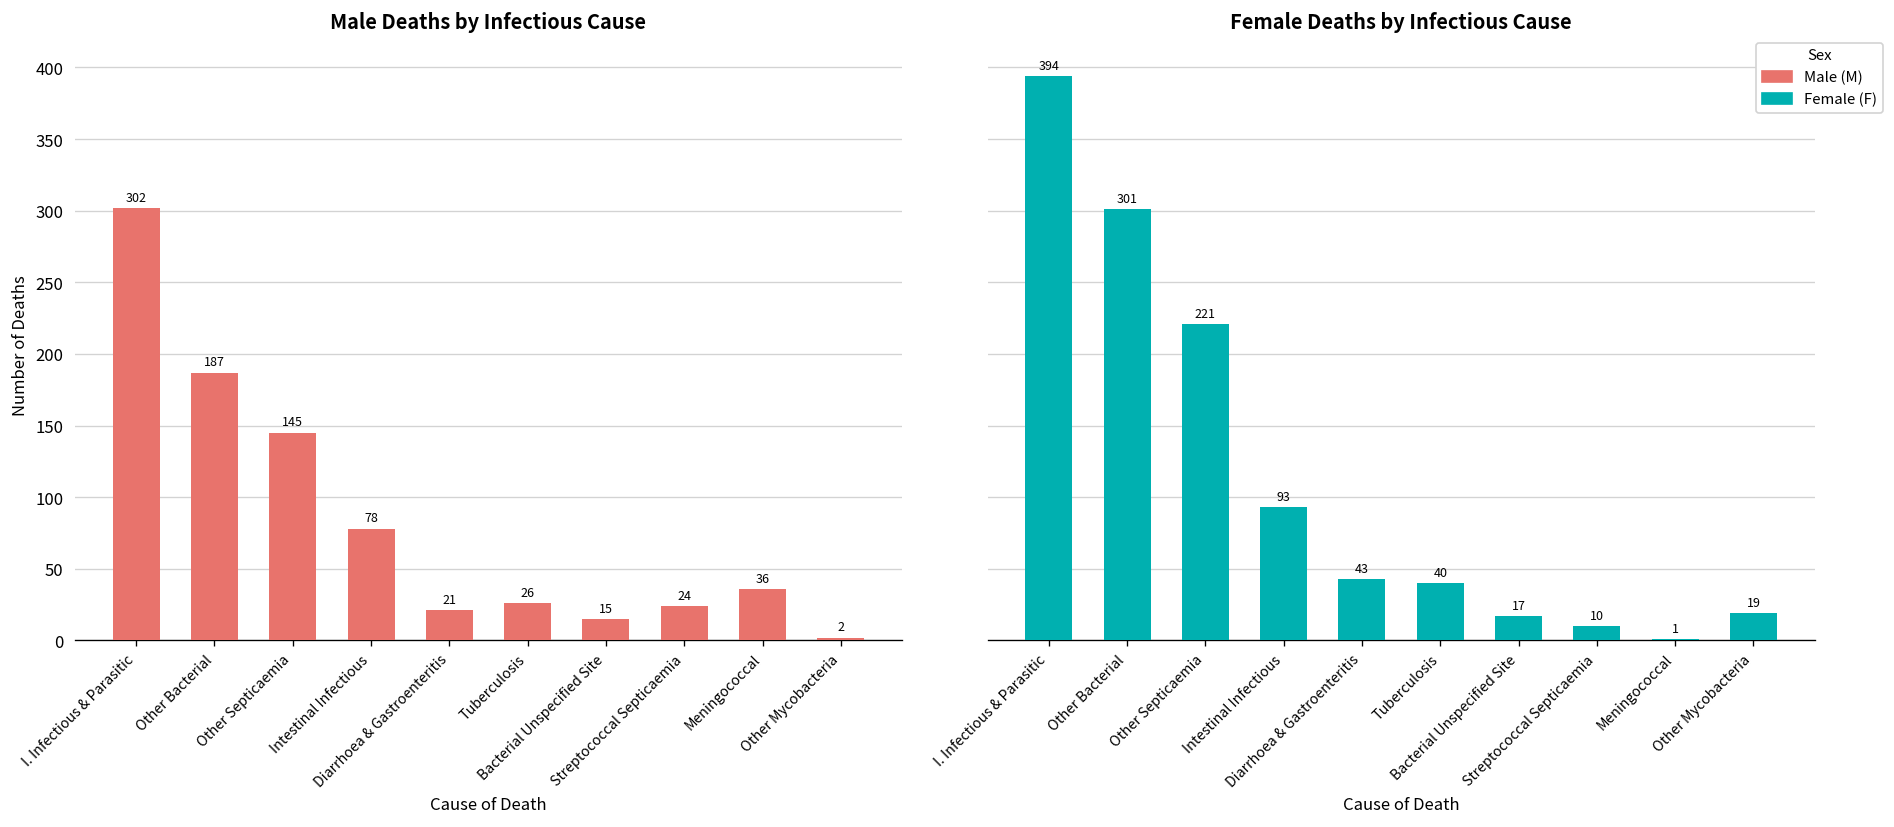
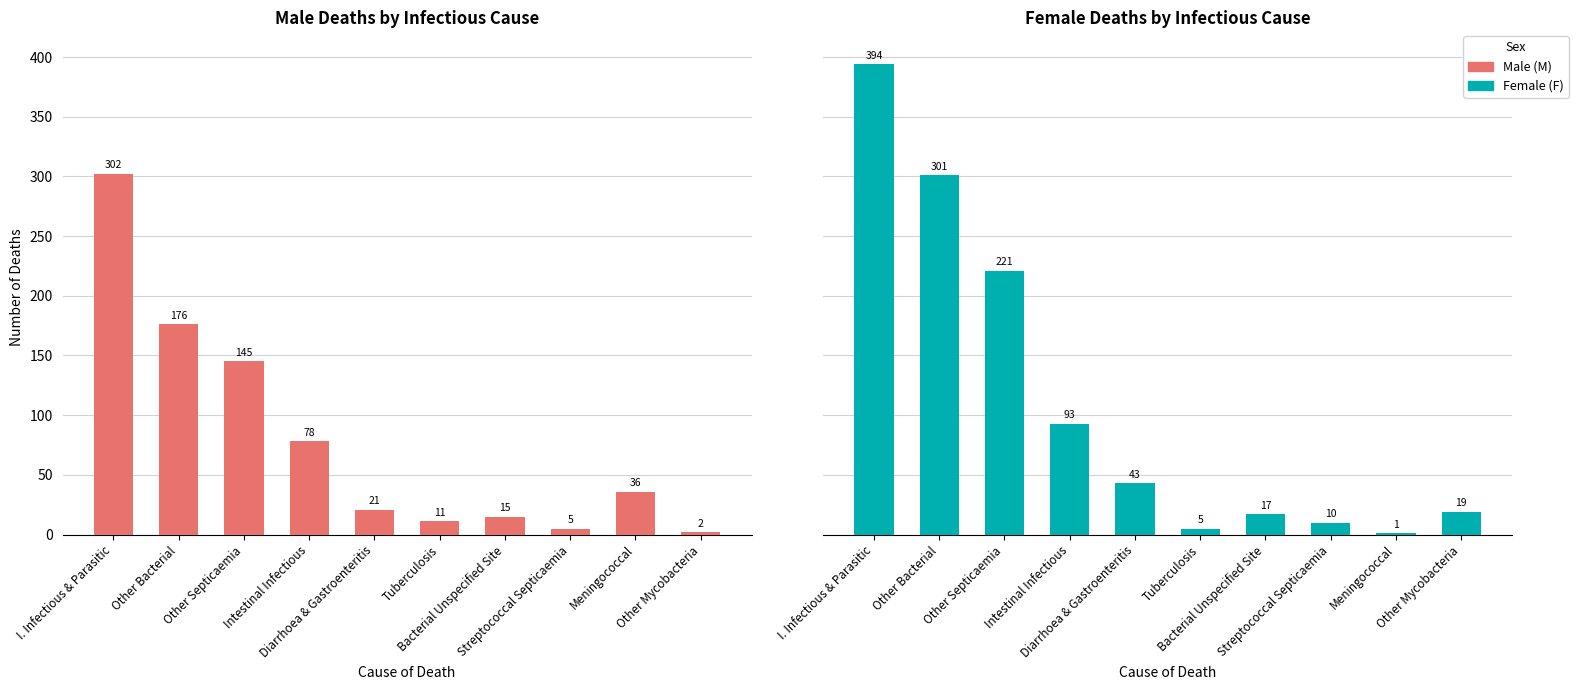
Male Deaths by Infectious Cause, Other Bacterial: 187 -> 176
Male Deaths by Infectious Cause, Tuberculosis: 26 -> 11
Male Deaths by Infectious Cause, Streptococcal Septicaemia: 24 -> 5
Female Deaths by Infectious Cause, Tuberculosis: 40 -> 5
